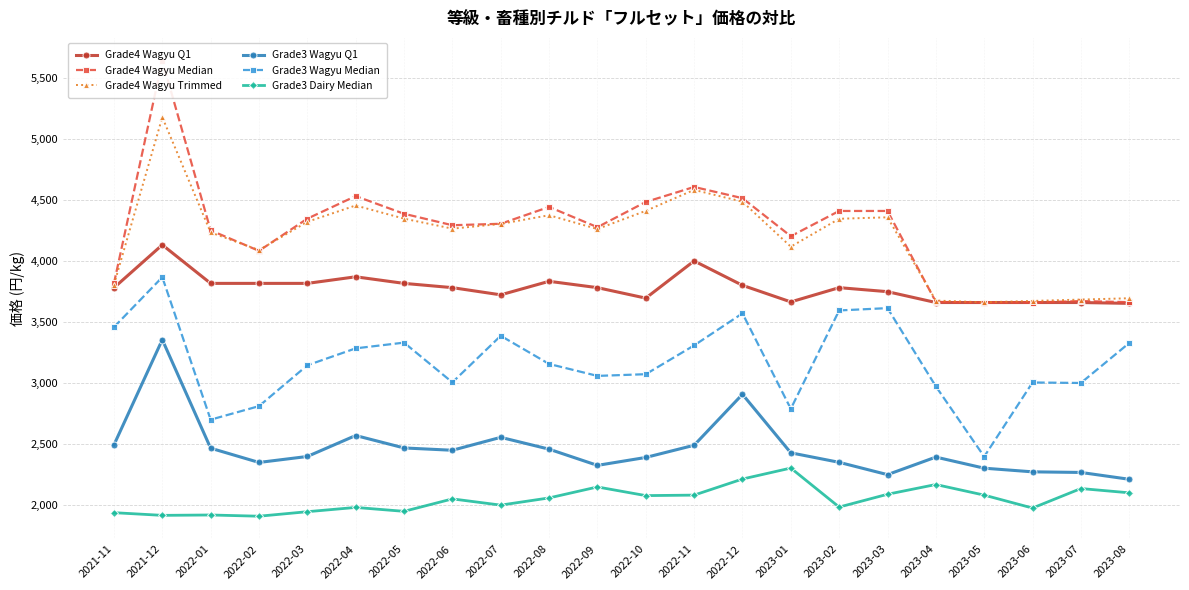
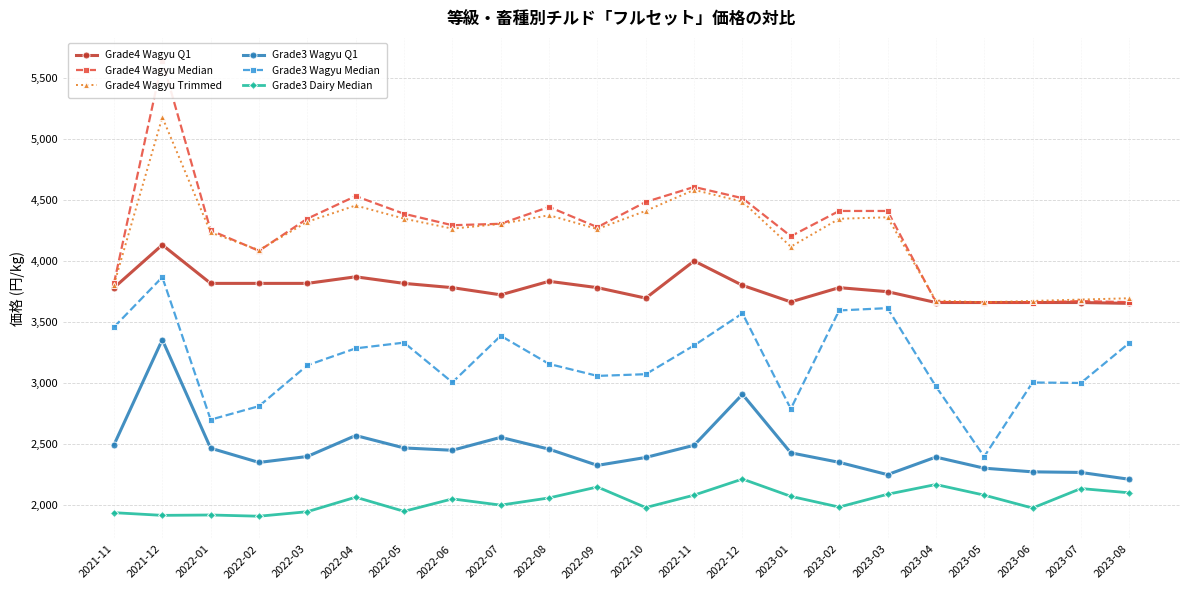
Grade3 Dairy Median, 2022-04: 1,980 -> 2,060
Grade3 Dairy Median, 2022-10: 2,070 -> 1,980
Grade3 Dairy Median, 2023-01: 2,300 -> 2,070
